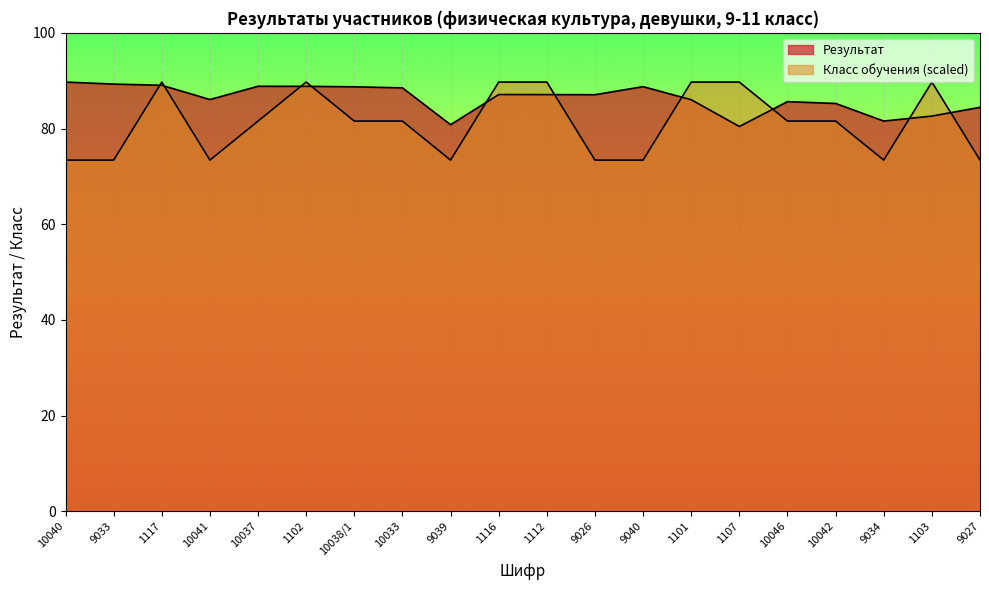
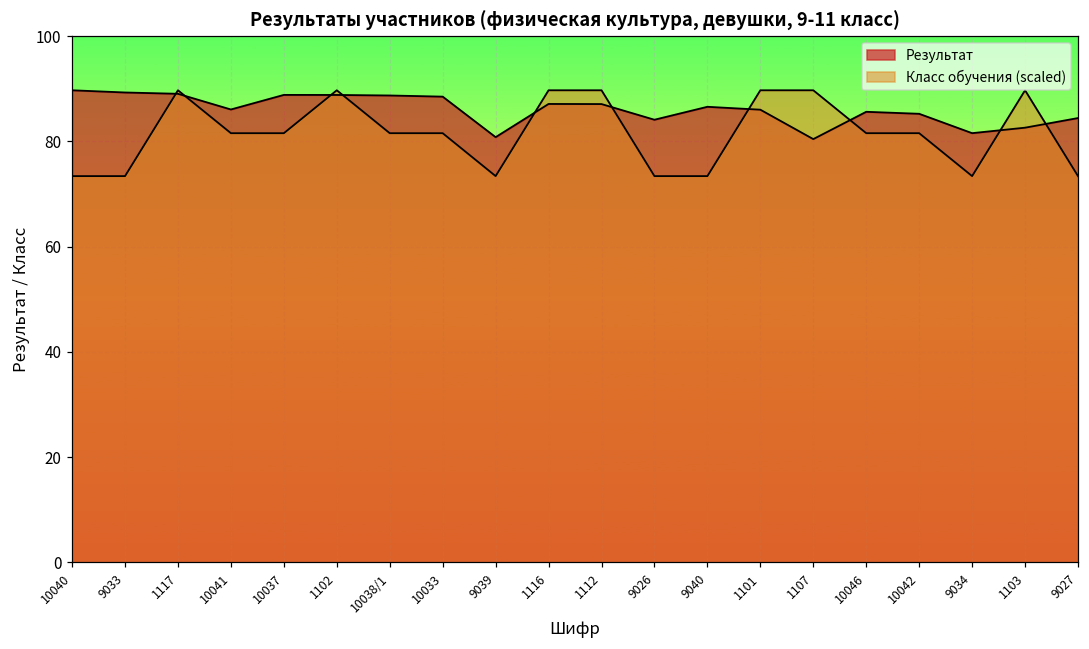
Класс обучения (scaled), 10041: 73 -> 82
Результат, 9026: 87 -> 84
Результат, 9040: 89 -> 87
